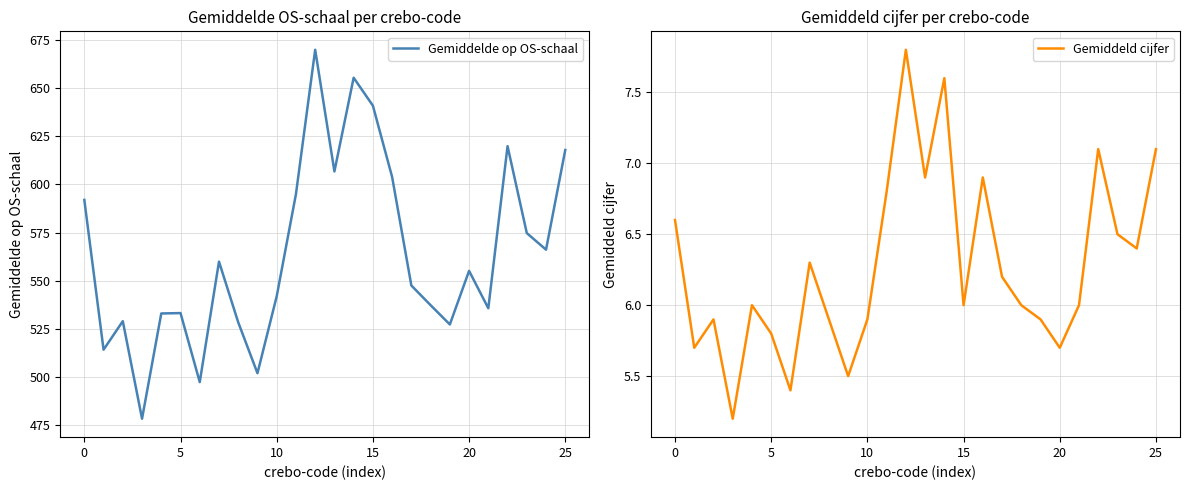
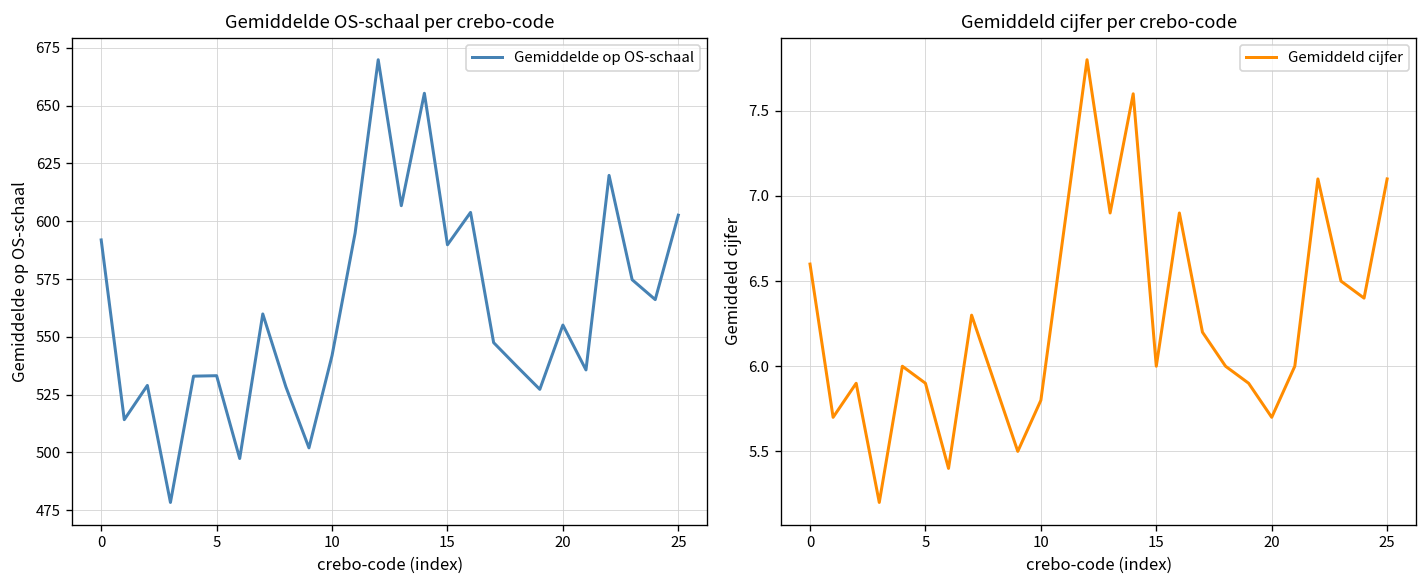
Gemiddelde OS-schaal per crebo-code, 15: 641 -> 590
Gemiddelde OS-schaal per crebo-code, 25: 618 -> 603
Gemiddeld cijfer per crebo-code, 5: 5.8 -> 5.9
Gemiddeld cijfer per crebo-code, 10: 5.9 -> 5.8
